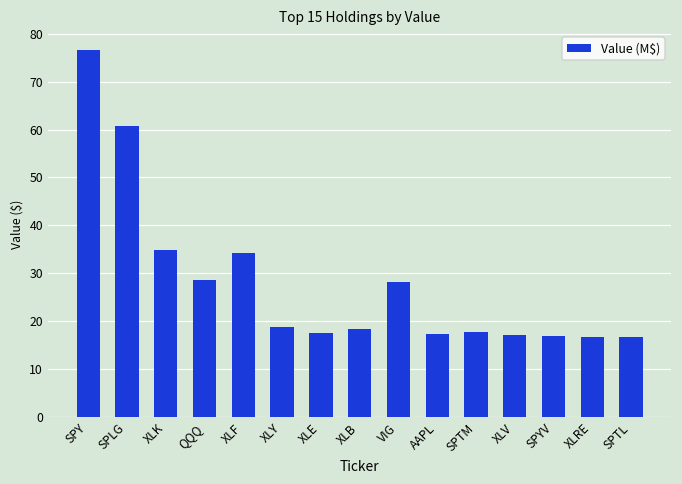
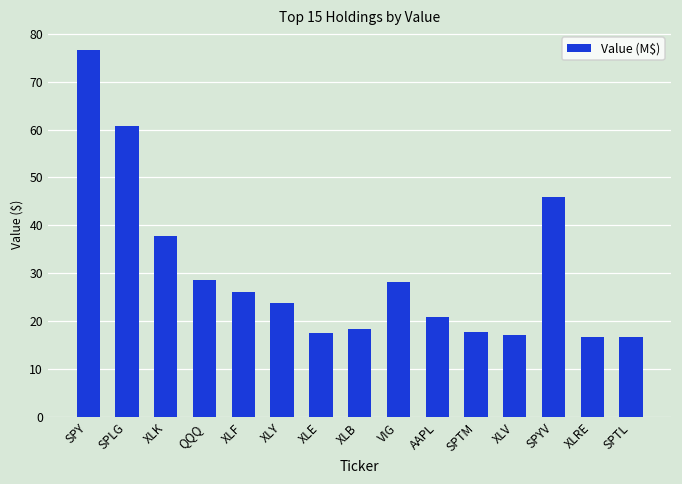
XLK: 35 -> 38
XLF: 34 -> 26
XLY: 19 -> 24
AAPL: 17 -> 21
SPYV: 17 -> 46
